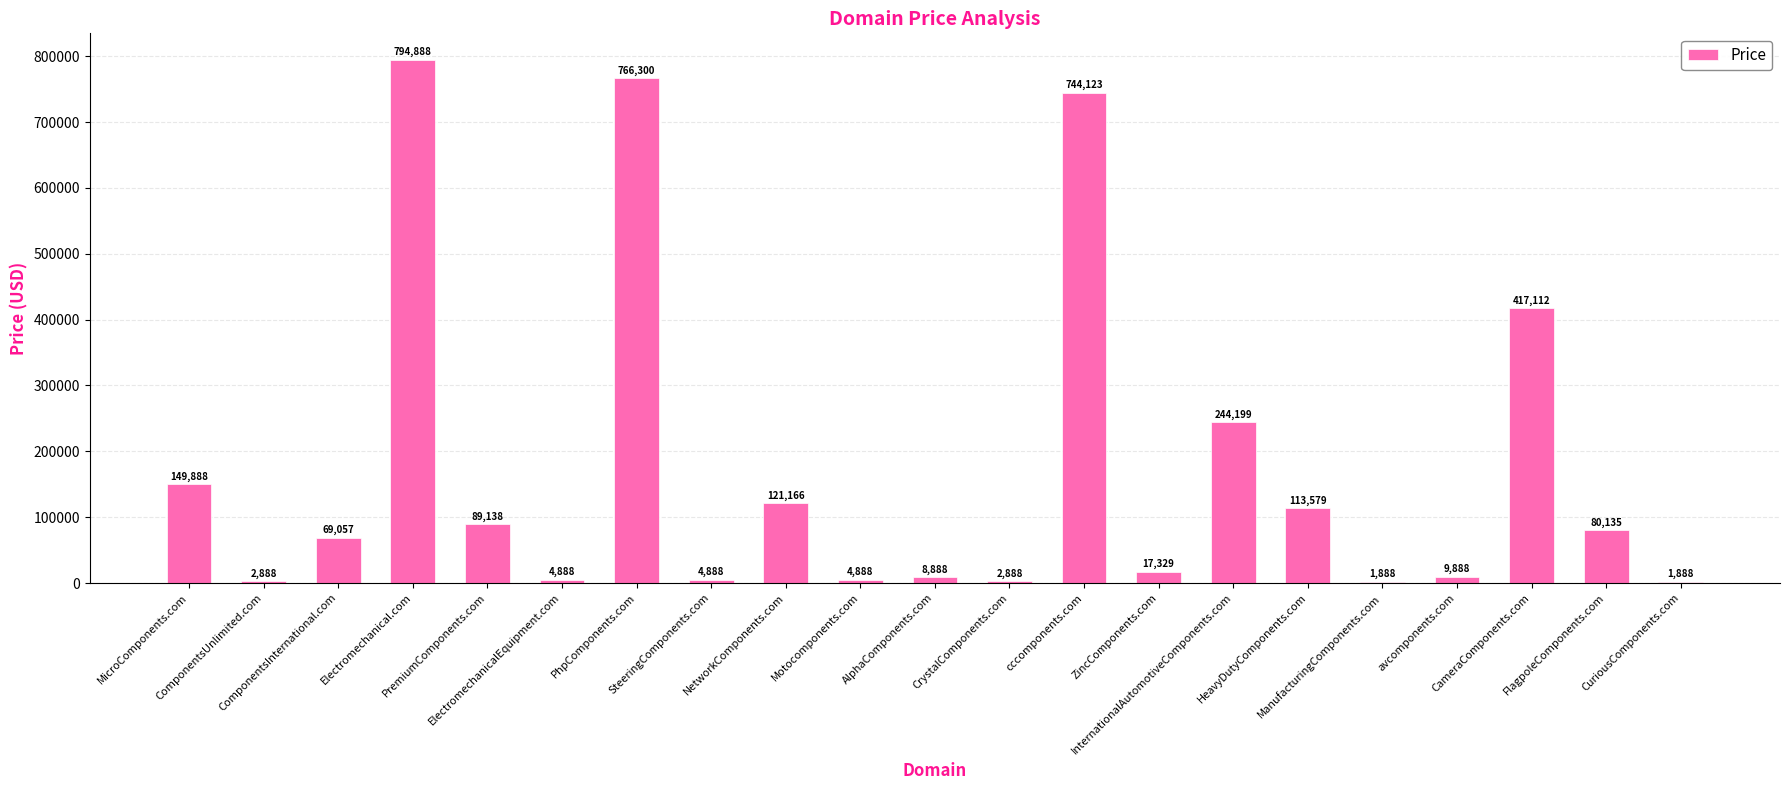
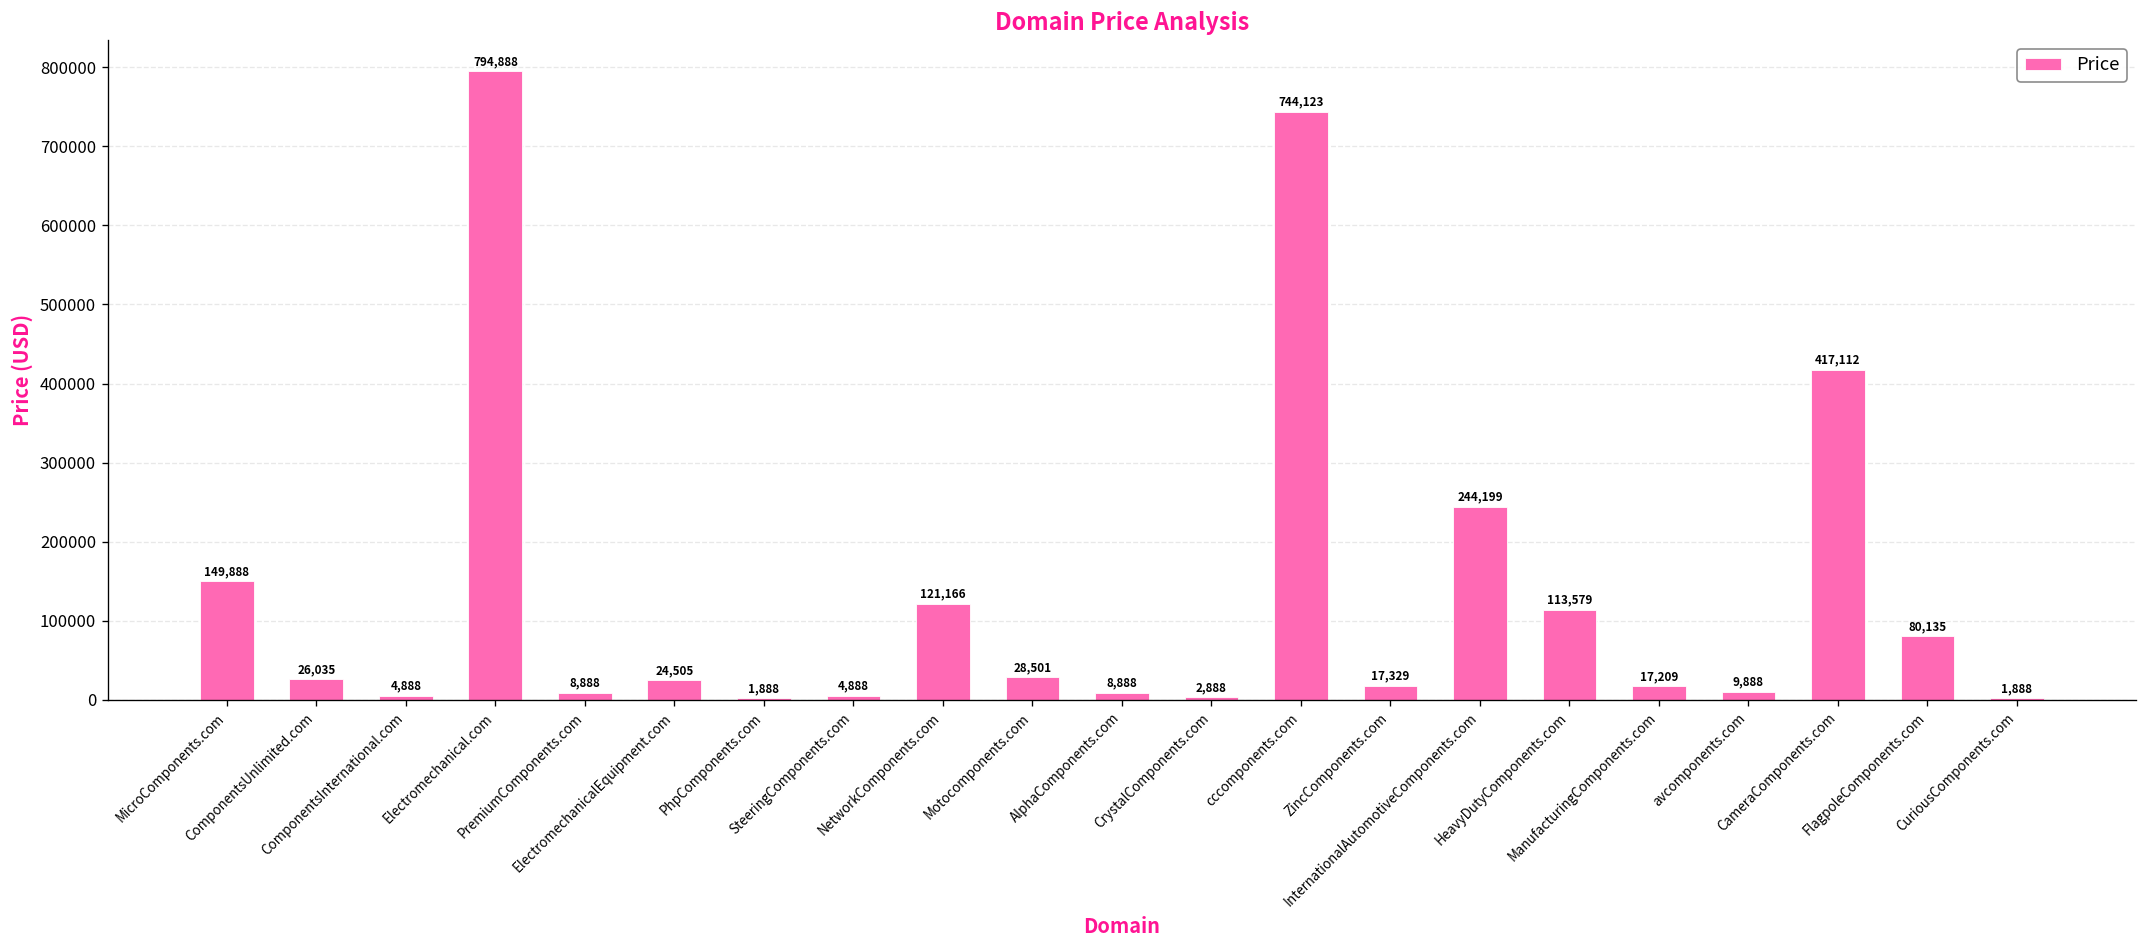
ComponentsUnlimited.com: 2,888 -> 26,035
ComponentsInternational.com: 69,057 -> 4,888
PremiumComponents.com: 89,138 -> 8,888
ElectromechanicalEquipment.com: 4,888 -> 24,505
PhpComponents.com: 766,300 -> 1,888
Motocomponents.com: 4,888 -> 28,501
ManufacturingComponents.com: 1,888 -> 17,209
